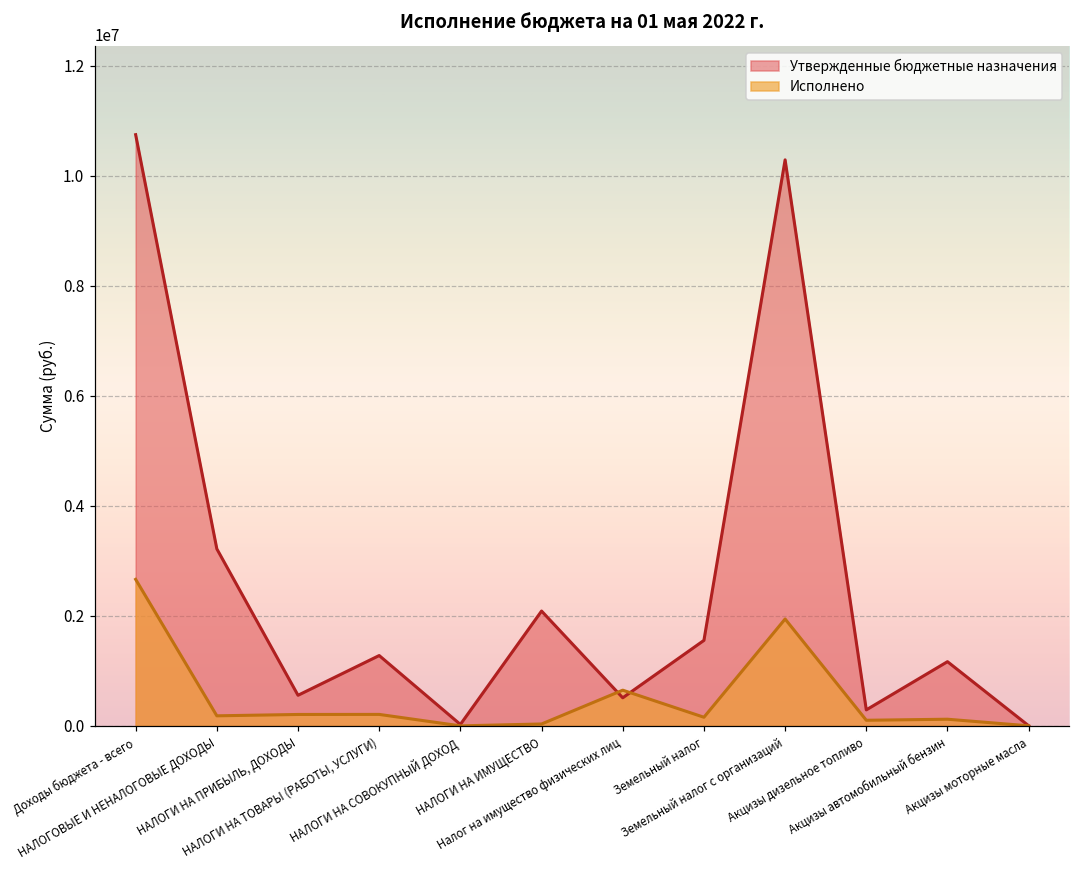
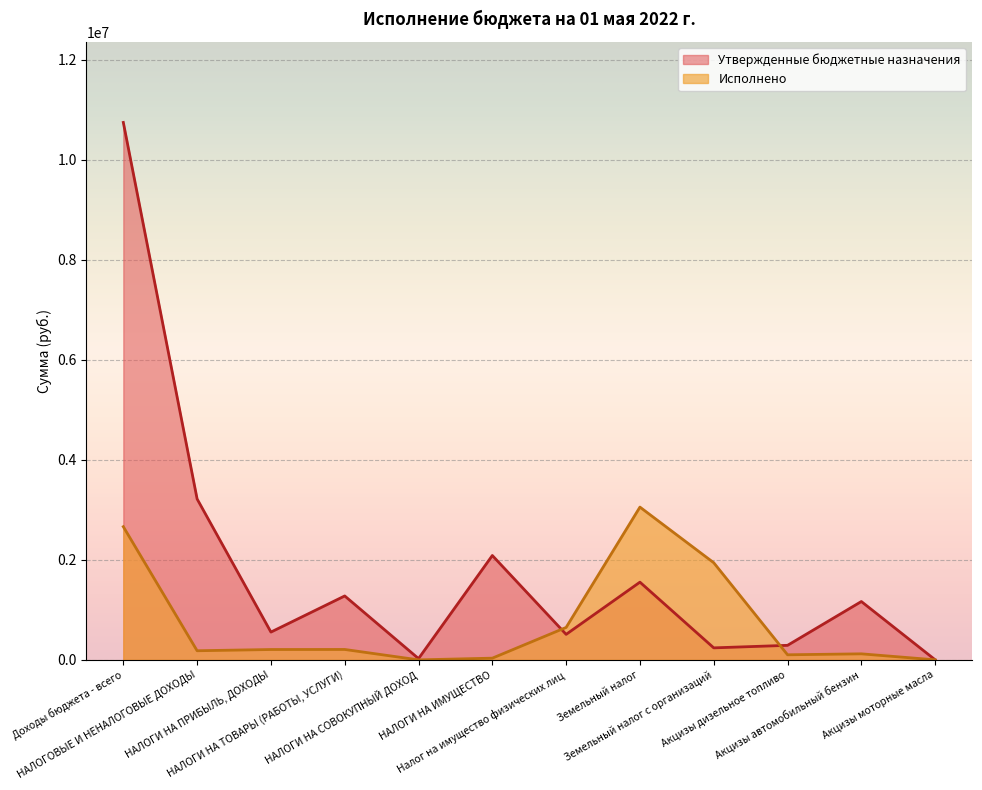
Исполнено, Земельный налог: 200000 -> 3100000
Утвержденные бюджетные назначения, Земельный налог с организаций: 10300000 -> 200000
